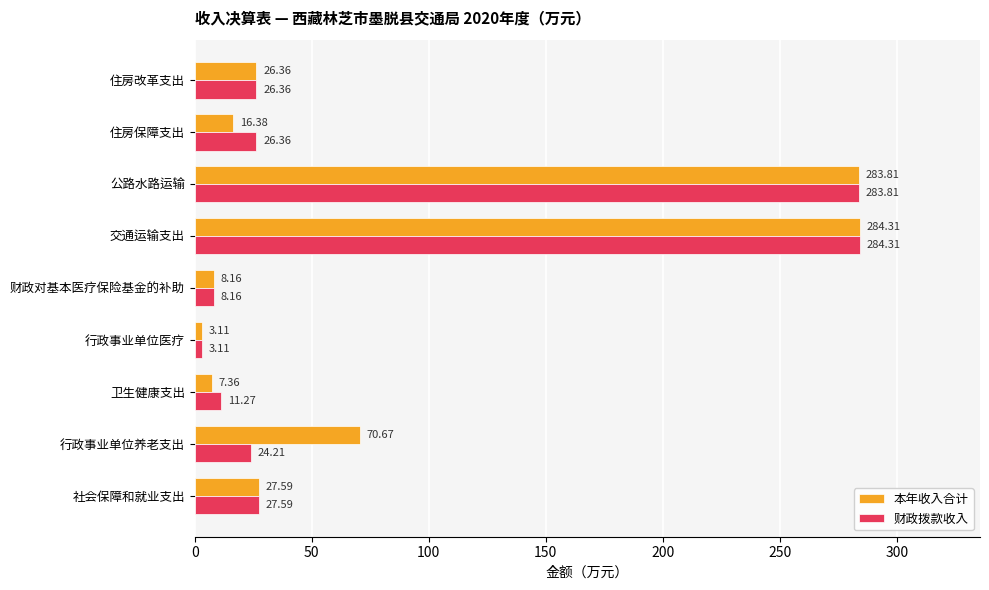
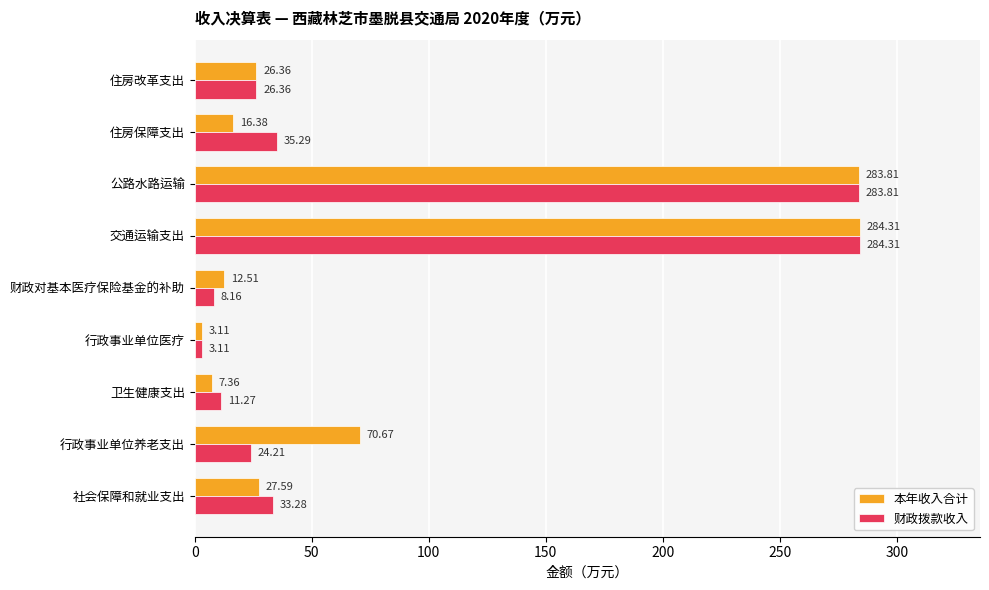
财政拨款收入, 住房保障支出: 26.36 -> 35.29
本年收入合计, 财政对基本医疗保险基金的补助: 8.16 -> 12.51
财政拨款收入, 社会保障和就业支出: 27.59 -> 33.28
